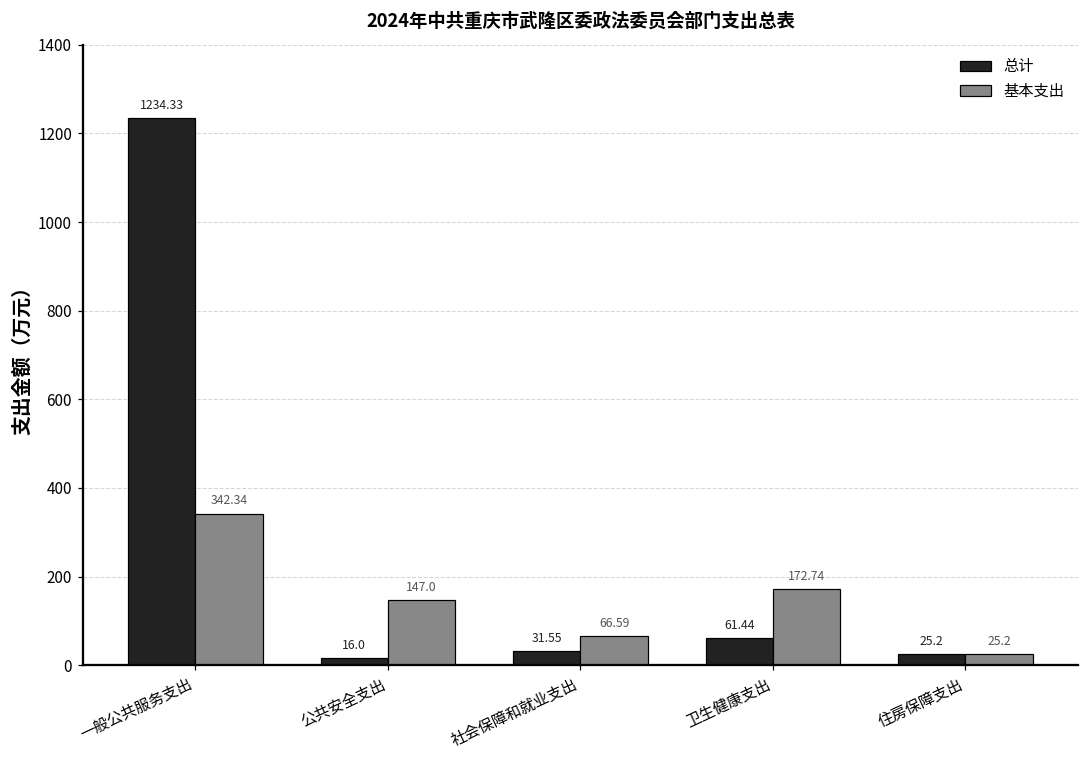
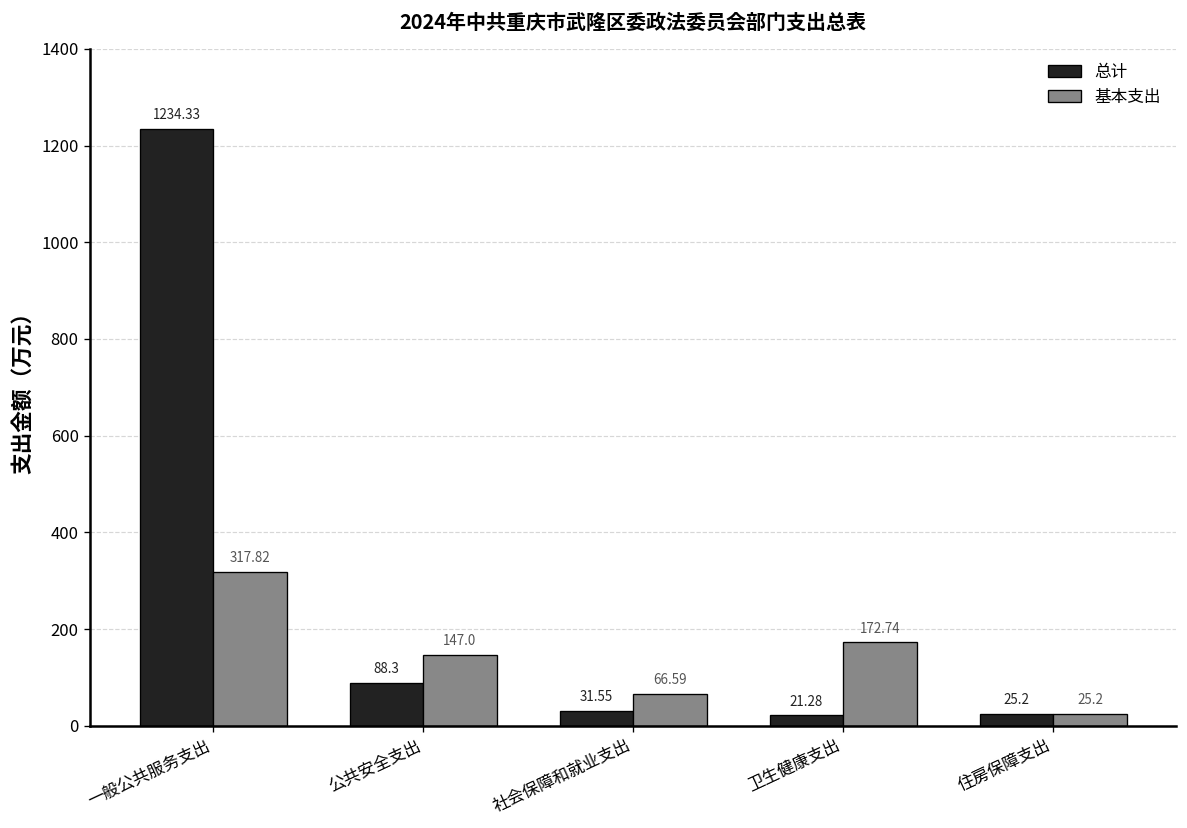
基本支出, 一般公共服务支出: 342.34 -> 317.82
总计, 公共安全支出: 16.0 -> 88.3
总计, 卫生健康支出: 61.44 -> 21.28
